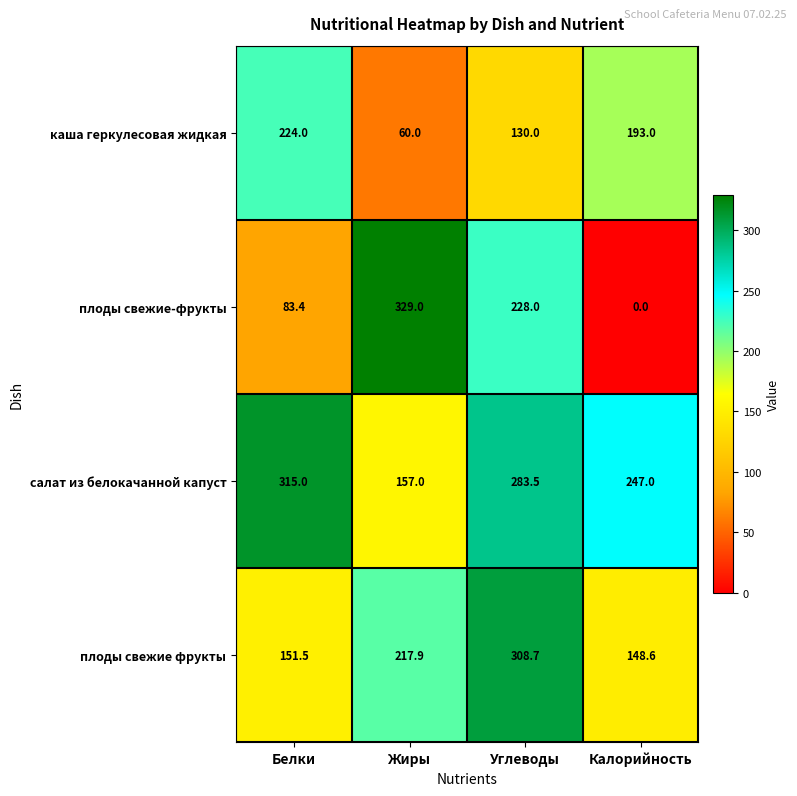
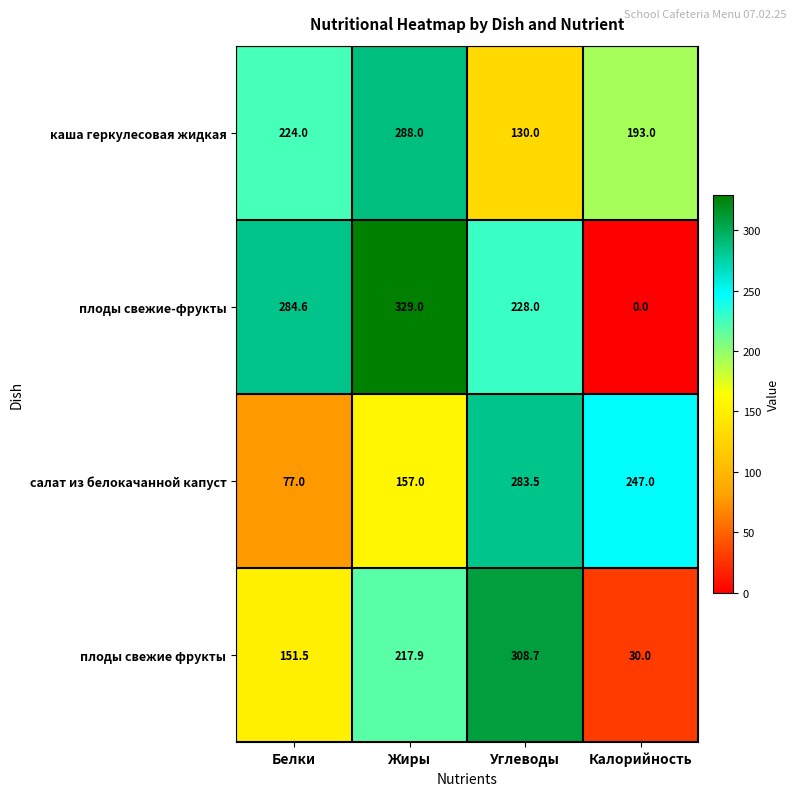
каша геркулесовая жидкая, Жиры: 60.0 -> 288.0
плоды свежие-фрукты, Белки: 83.4 -> 284.6
салат из белокачанной капуст, Белки: 315.0 -> 77.0
плоды свежие фрукты, Калорийность: 148.6 -> 30.0
